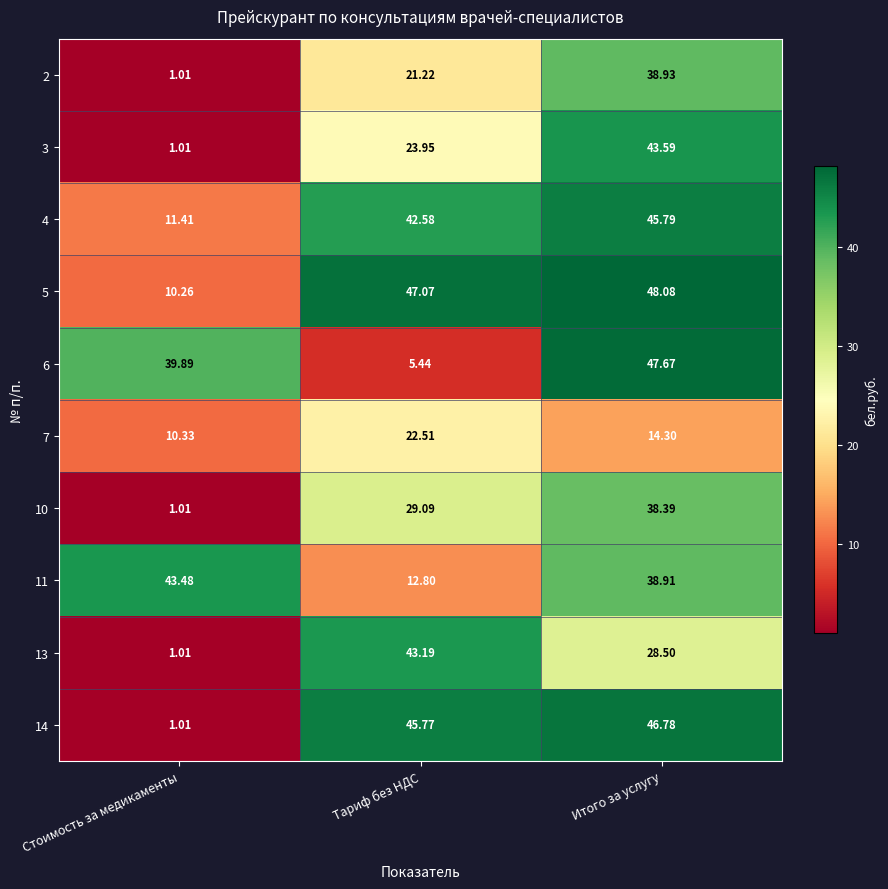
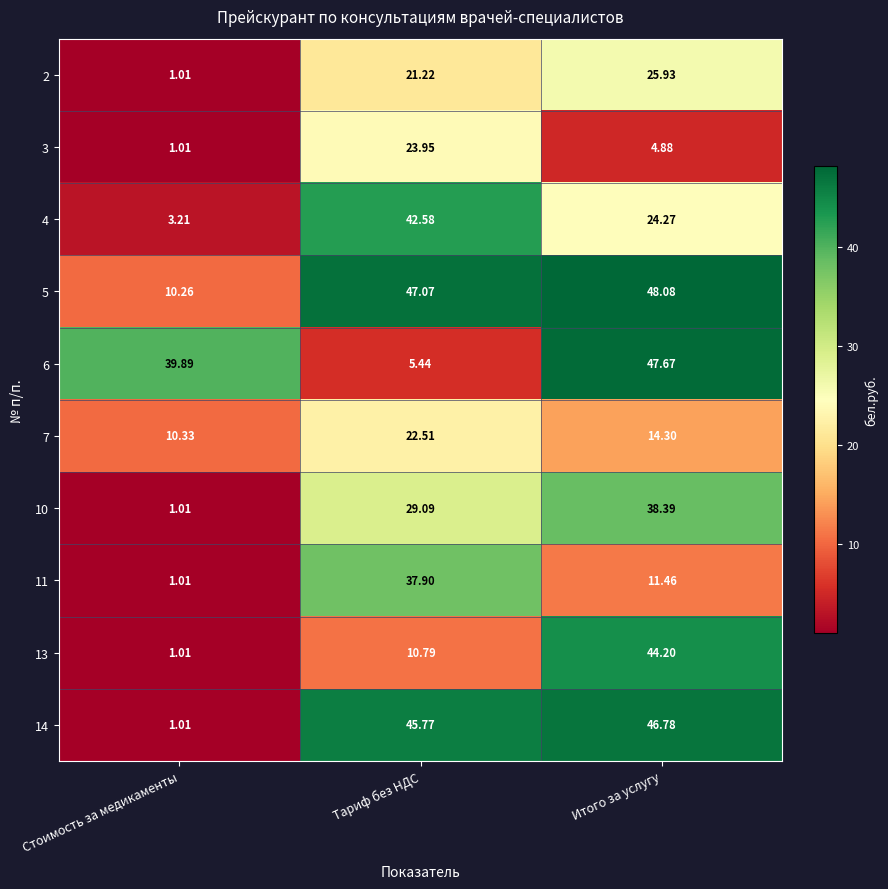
2, Итого за услугу: 38.93 -> 25.93
3, Итого за услугу: 43.59 -> 4.88
4, Стоимость за медикаменты: 11.41 -> 3.21
4, Итого за услугу: 45.79 -> 24.27
11, Стоимость за медикаменты: 43.48 -> 1.01
11, Тариф без НДС: 12.80 -> 37.90
11, Итого за услугу: 38.91 -> 11.46
13, Тариф без НДС: 43.19 -> 10.79
13, Итого за услугу: 28.50 -> 44.20
